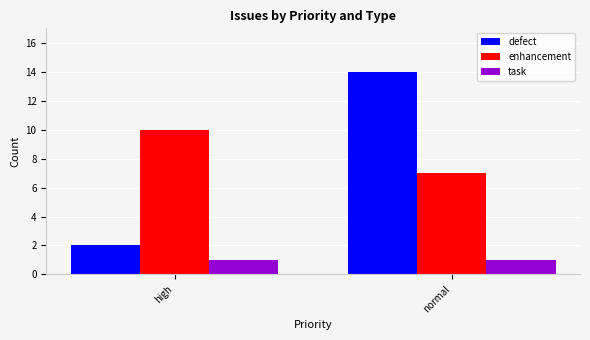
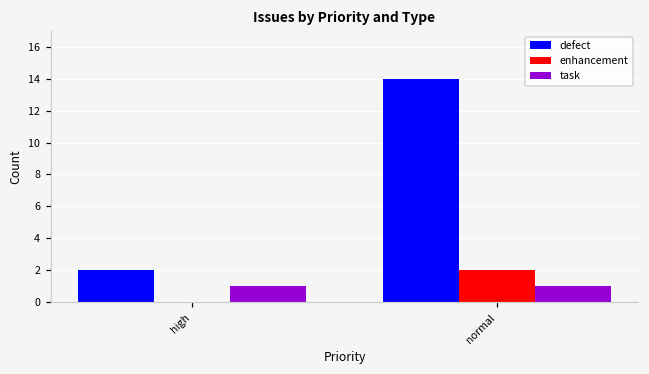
enhancement, high: 10 -> 0
enhancement, normal: 7 -> 2
